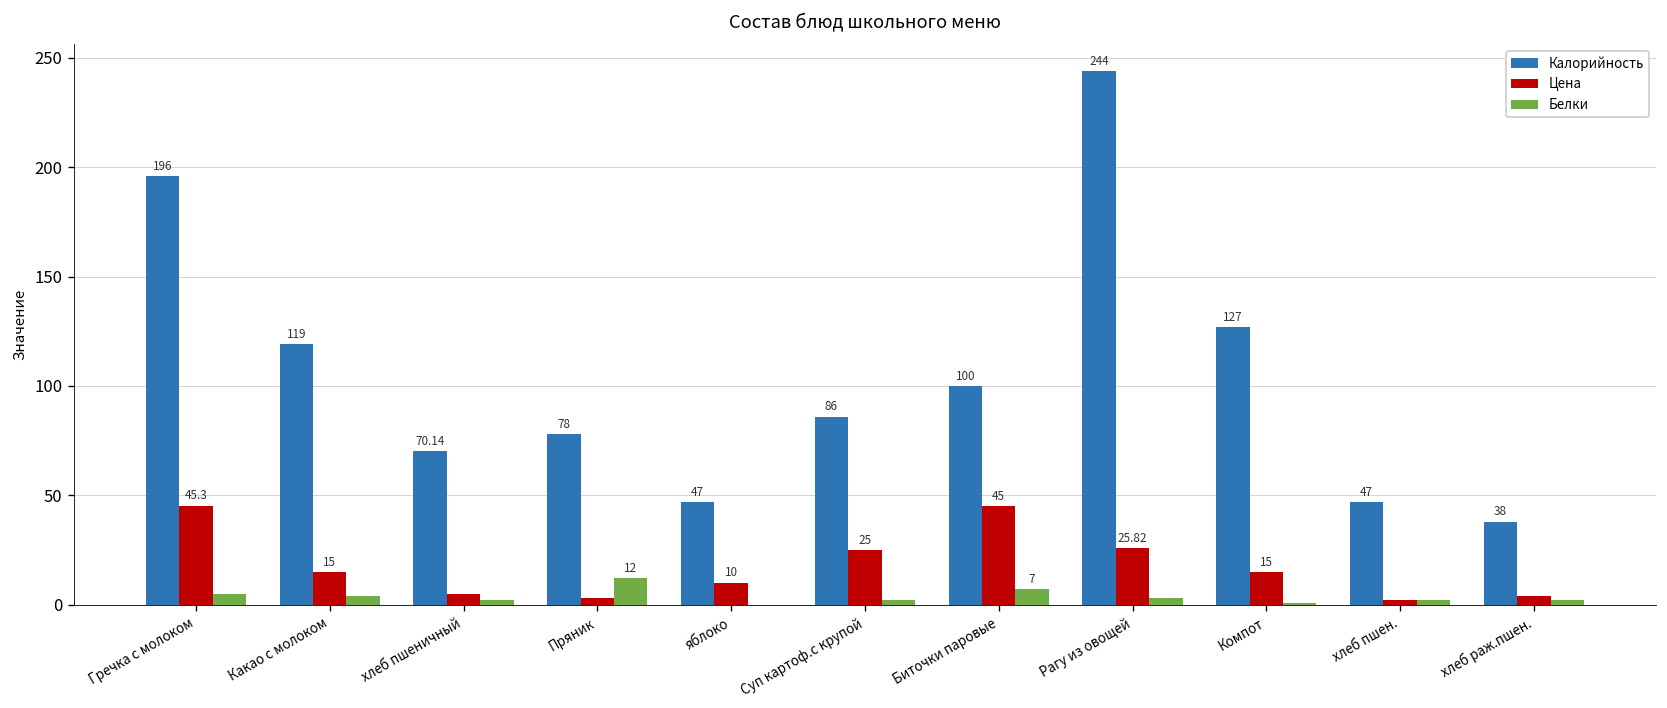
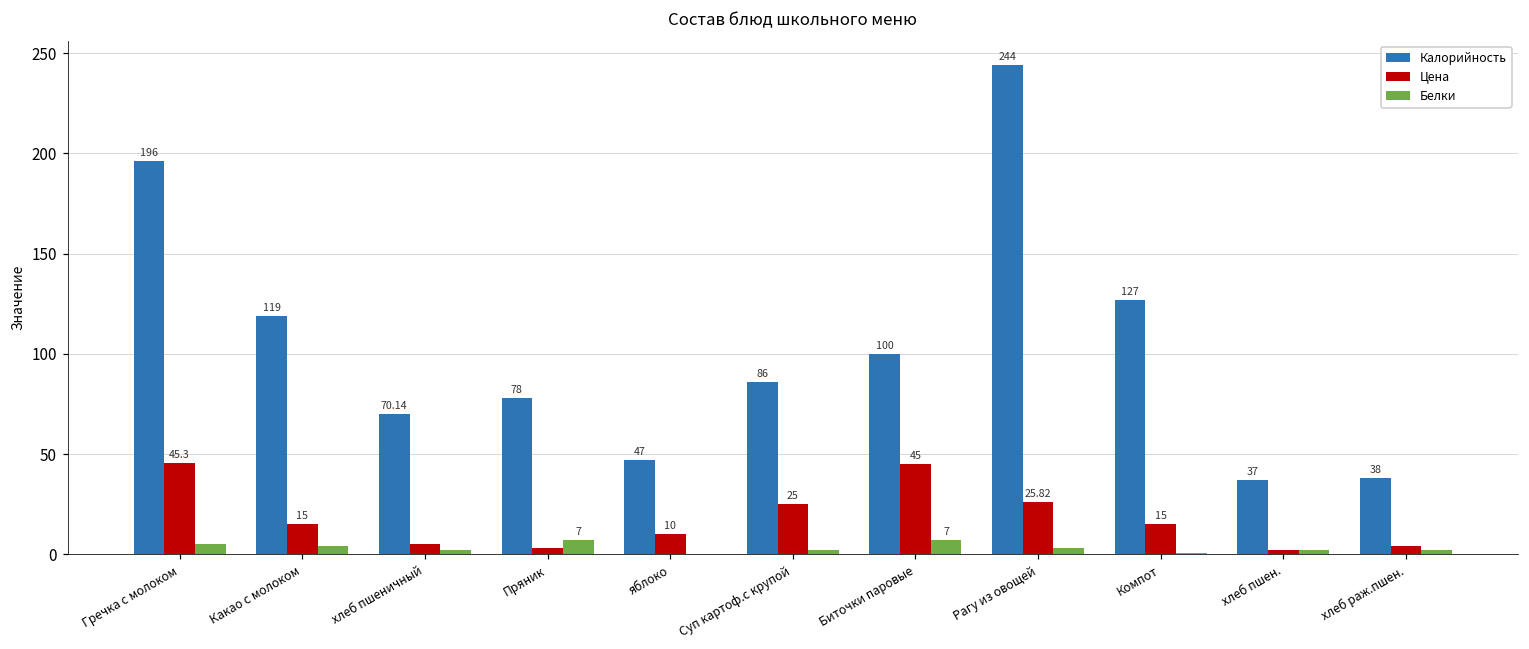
Белки, Пряник: 12 -> 7
Калорийность, хлеб пшен.: 47 -> 37
